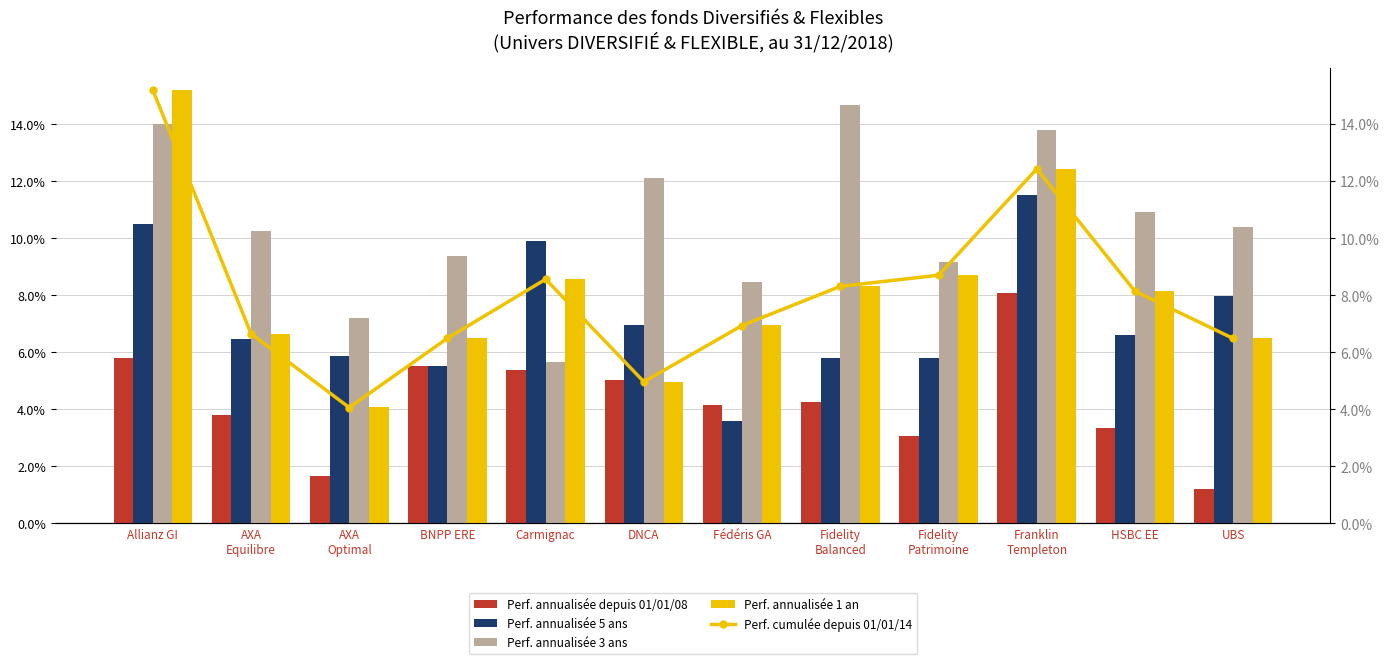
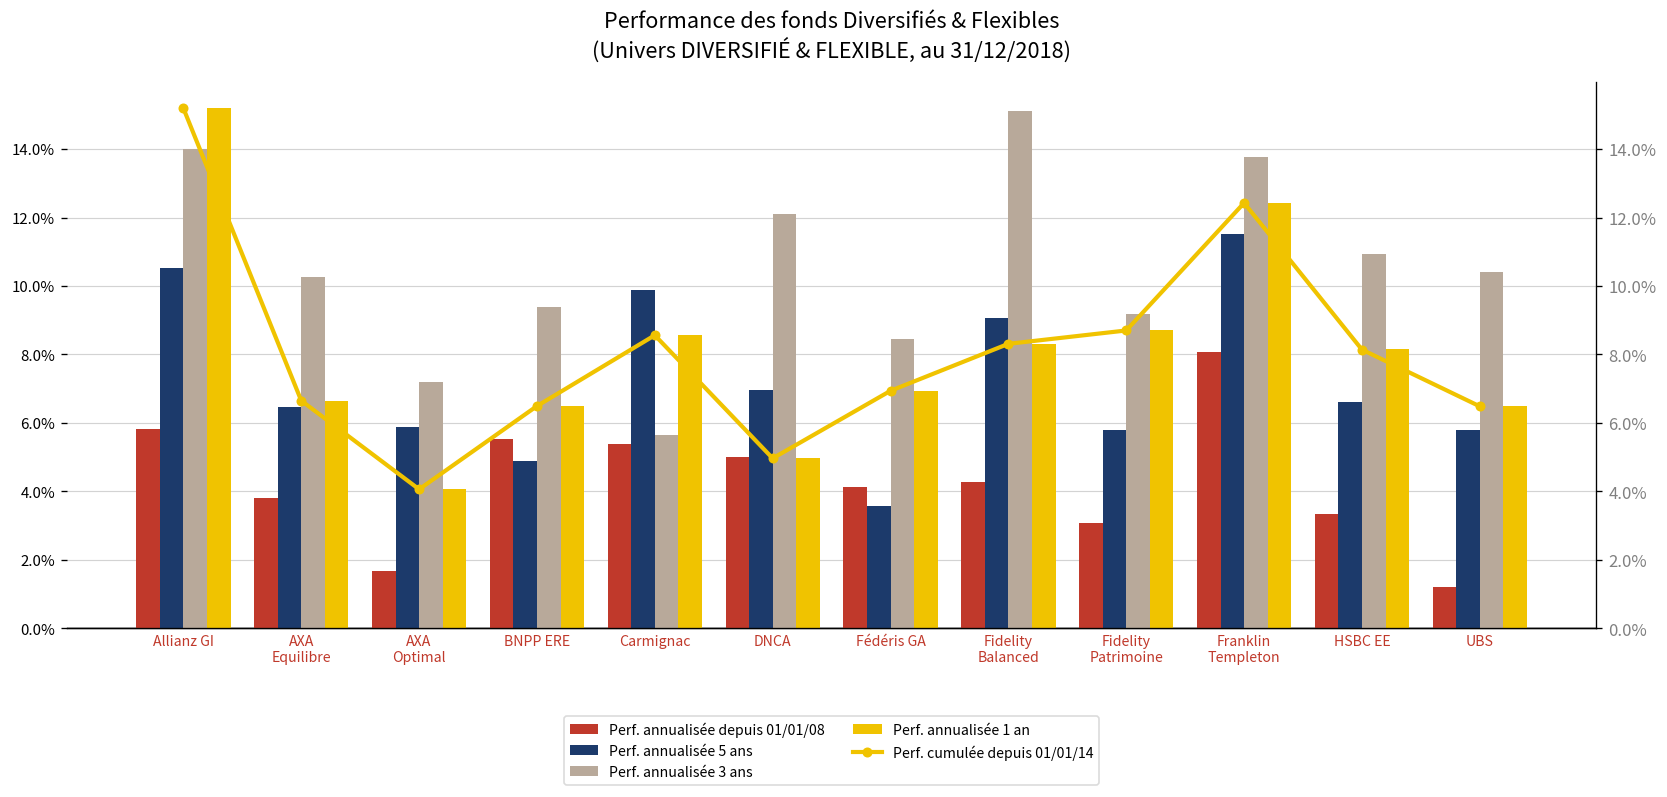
Perf. annualisée 5 ans, BNPP ERE: 5.5% -> 4.9%
Perf. annualisée 5 ans, Fidelity Balanced: 5.8% -> 9.1%
Perf. annualisée 3 ans, Fidelity Balanced: 14.7% -> 15.1%
Perf. annualisée 5 ans, UBS: 8.0% -> 5.8%
